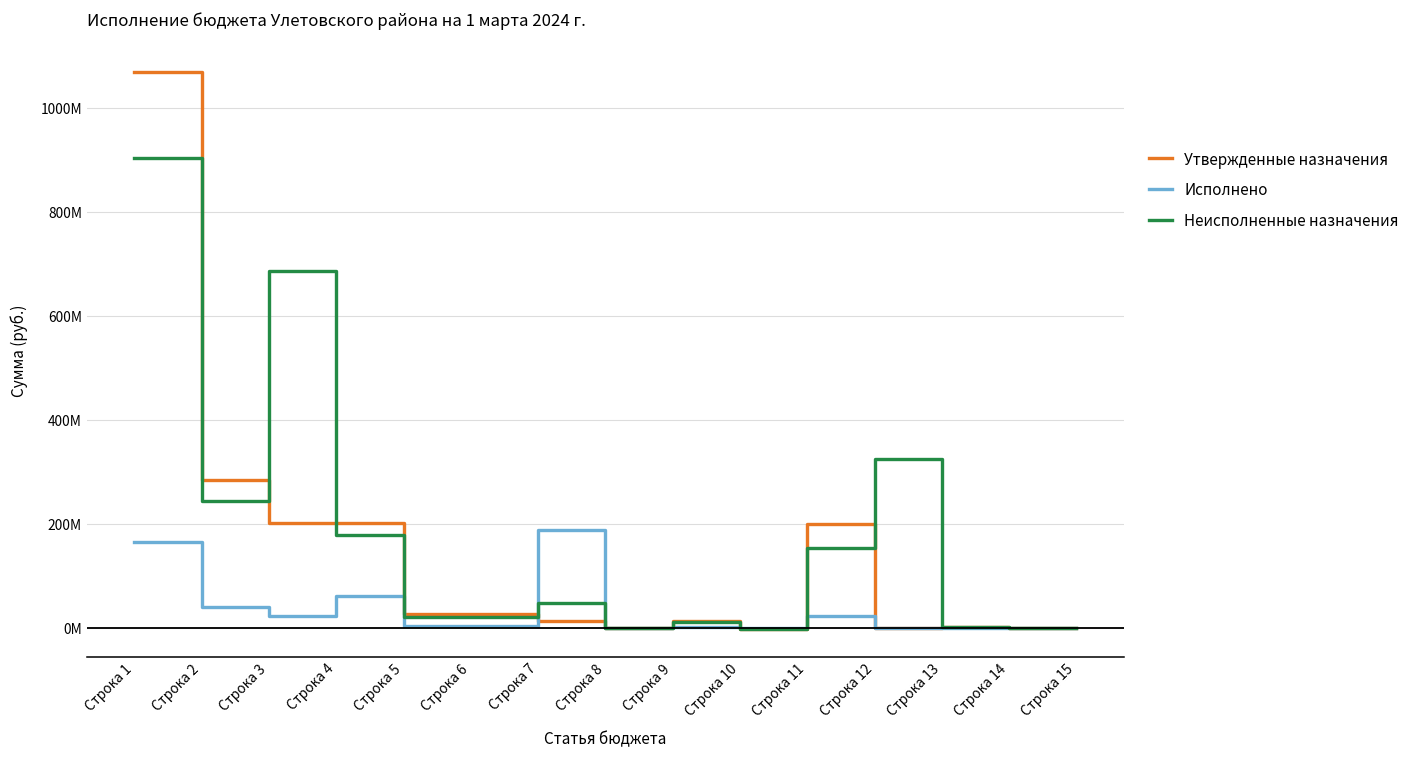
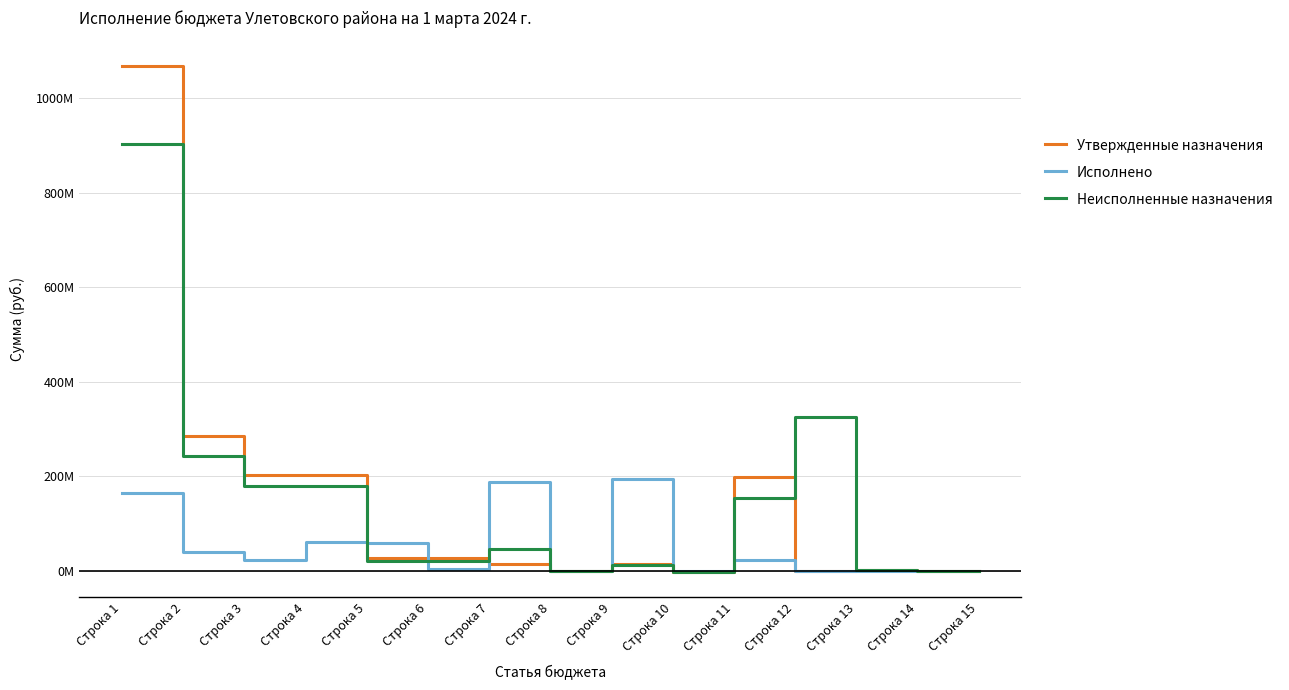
Неисполненные назначения, Строка 3: 690000000 -> 180000000
Исполнено, Строка 5: 0 -> 60000000
Исполнено, Строка 9: 0 -> 200000000
